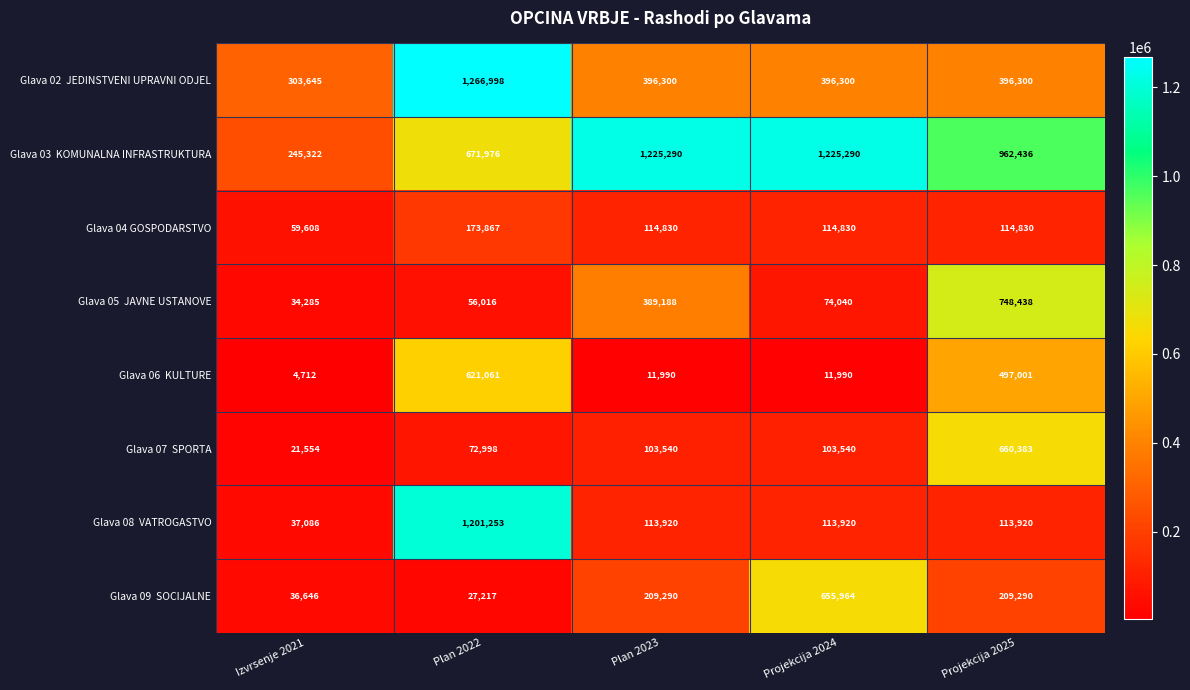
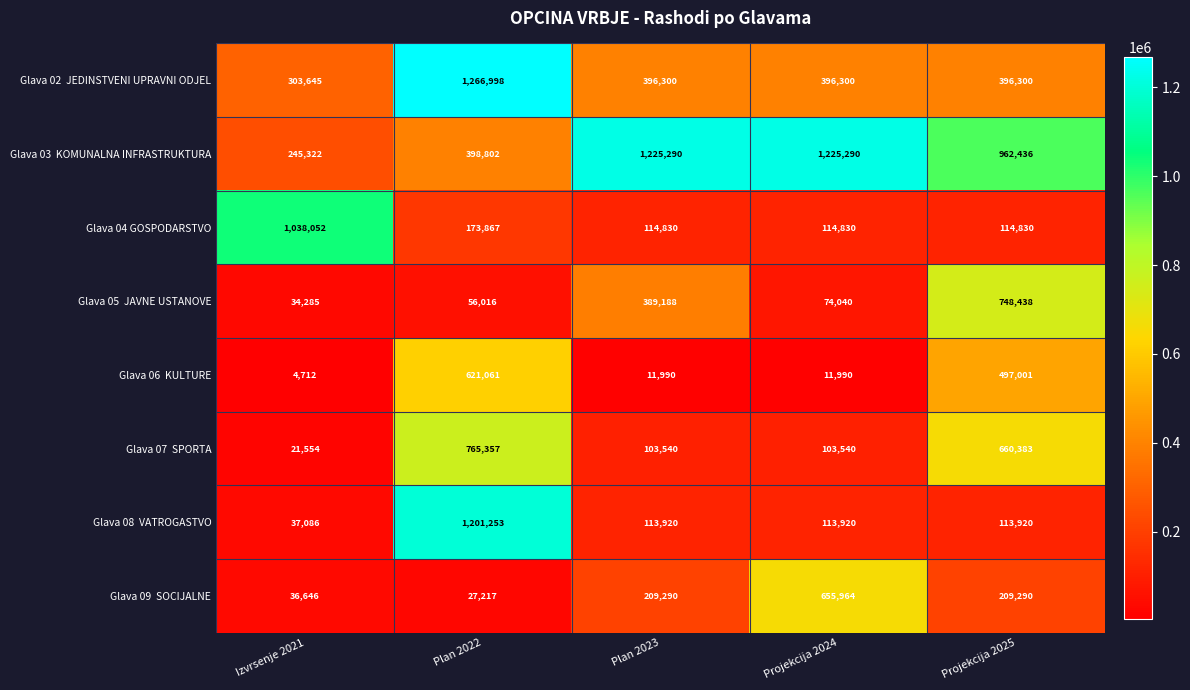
Glava 03 KOMUNALNA INFRASTRUKTURA, Plan 2022: 671,976 -> 398,802
Glava 04 GOSPODARSTVO, Izvrsenje 2021: 59,608 -> 1,038,052
Glava 07 SPORTA, Plan 2022: 72,998 -> 765,357
